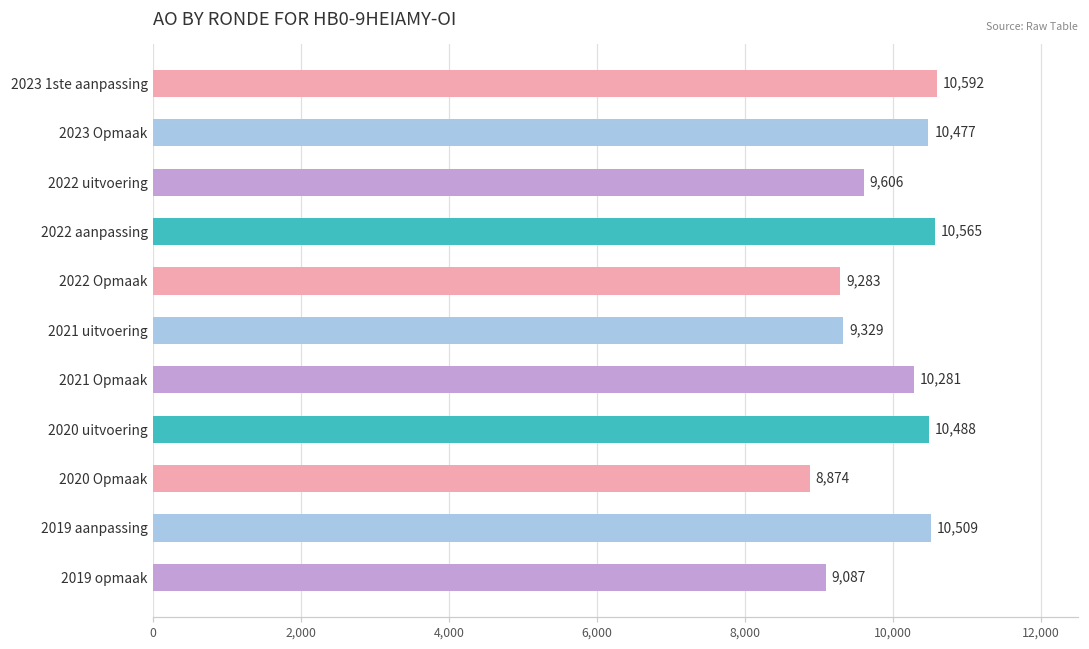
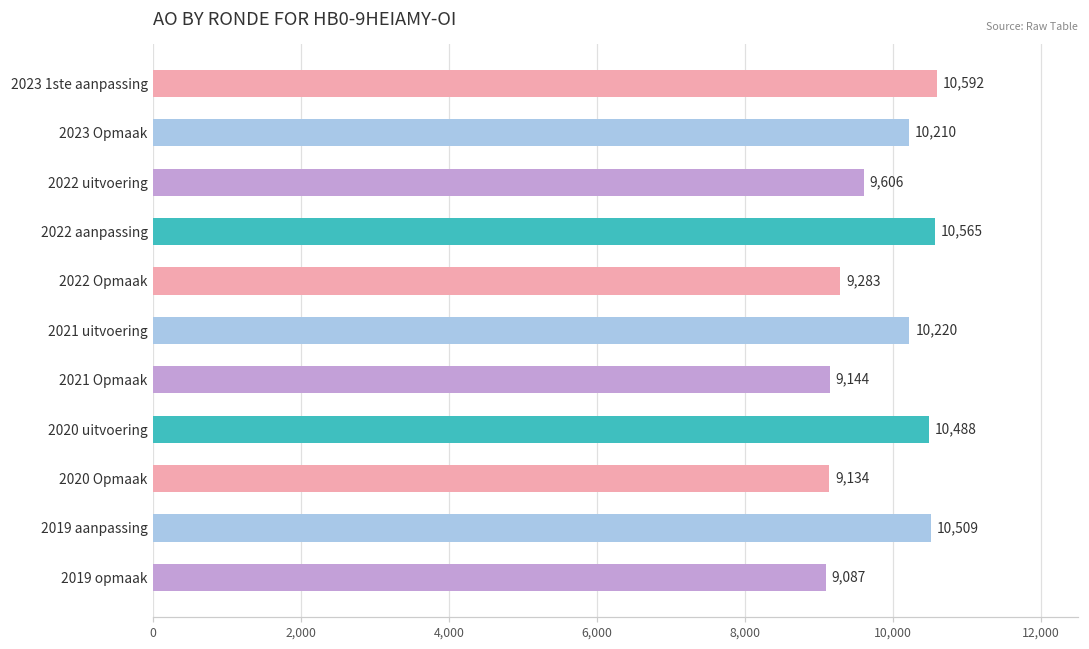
2023 Opmaak: 10,477 -> 10,210
2021 uitvoering: 9,329 -> 10,220
2021 Opmaak: 10,281 -> 9,144
2020 Opmaak: 8,874 -> 9,134
